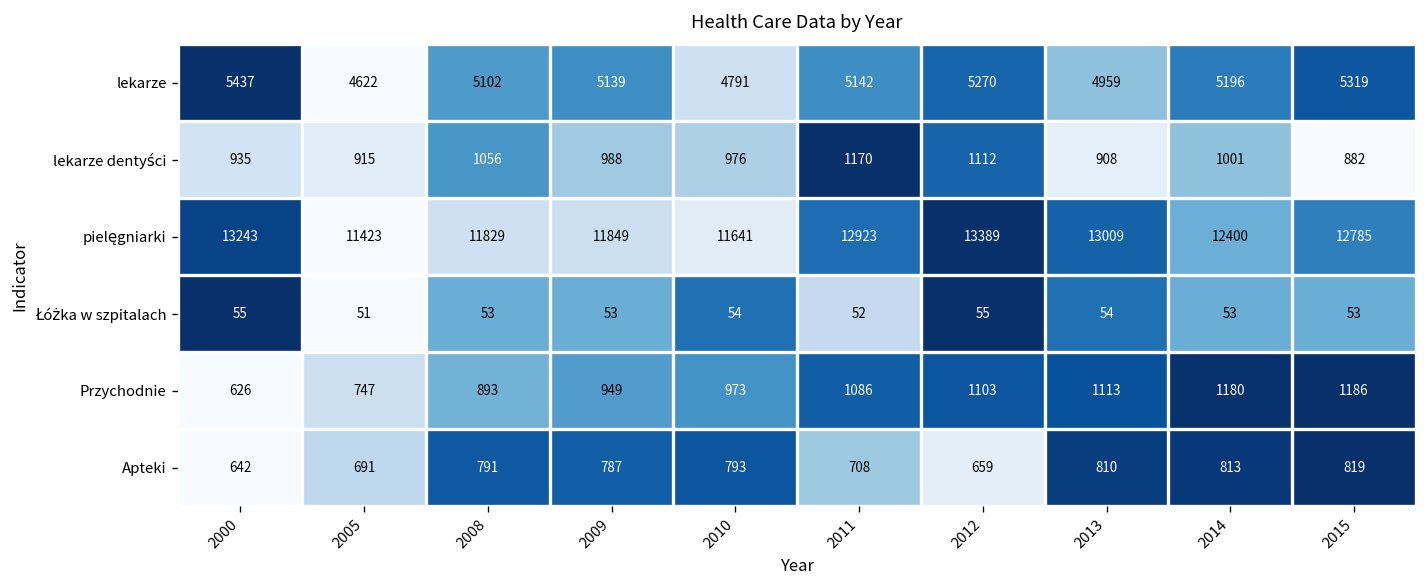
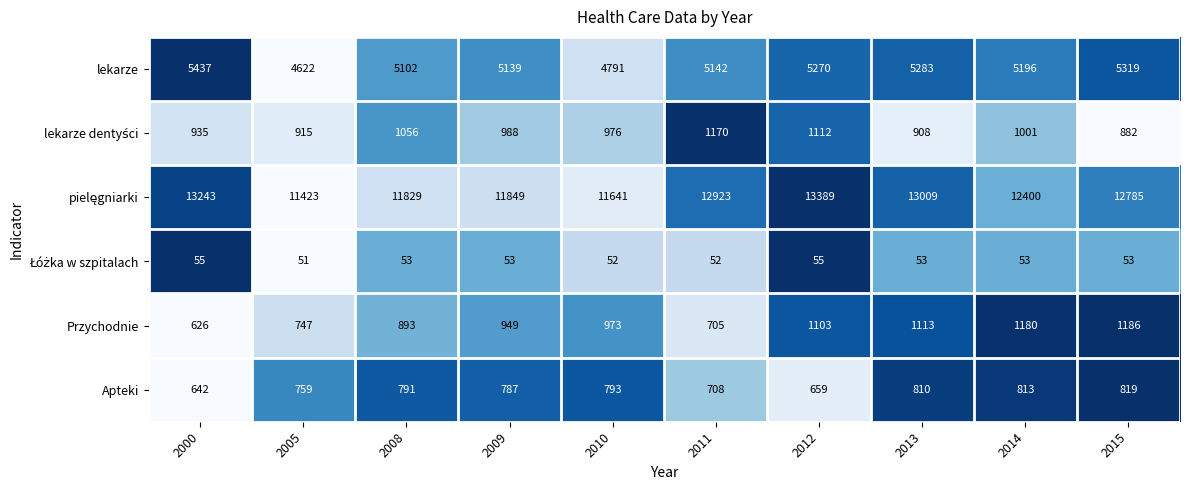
lekarze, 2013: 4959 -> 5283
Łóżka w szpitalach, 2010: 54 -> 52
Łóżka w szpitalach, 2013: 54 -> 53
Przychodnie, 2011: 1086 -> 705
Apteki, 2005: 691 -> 759
